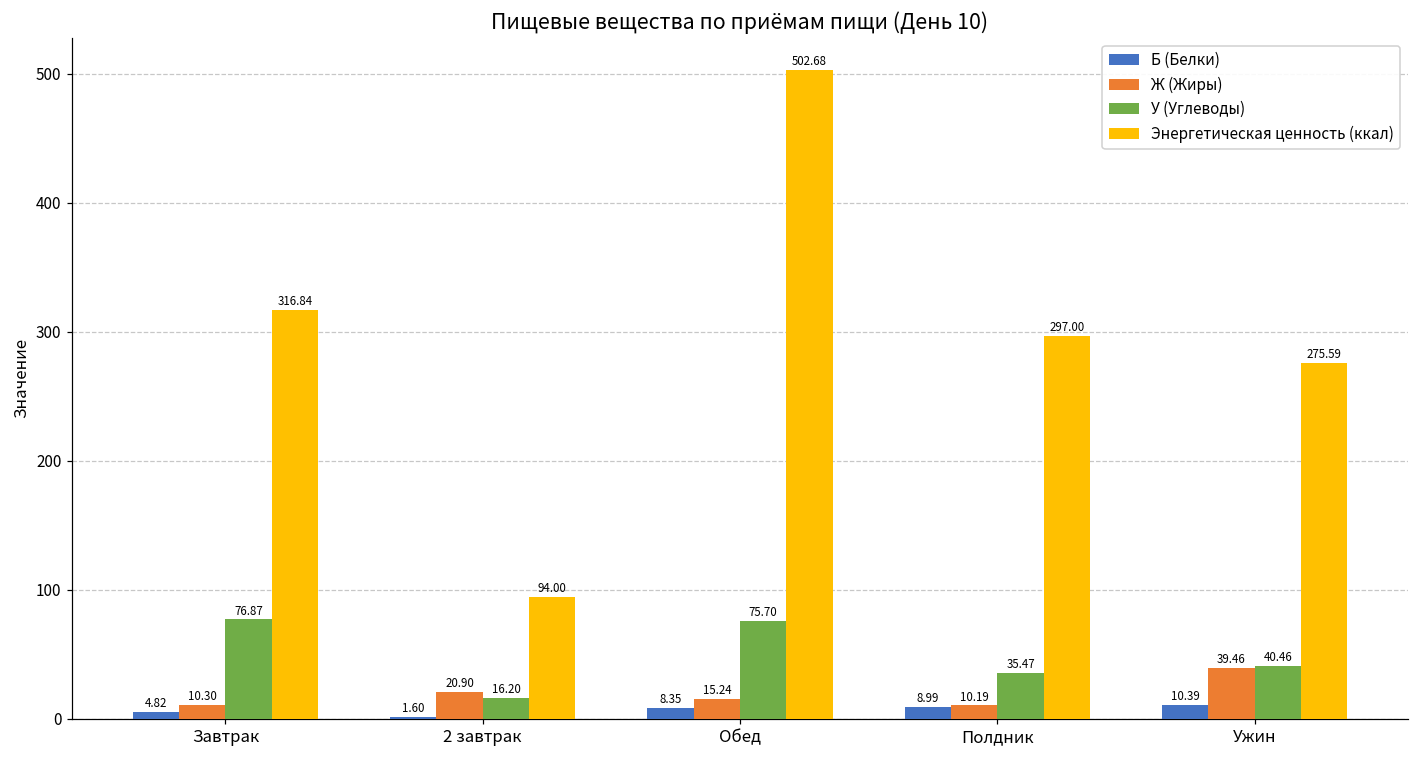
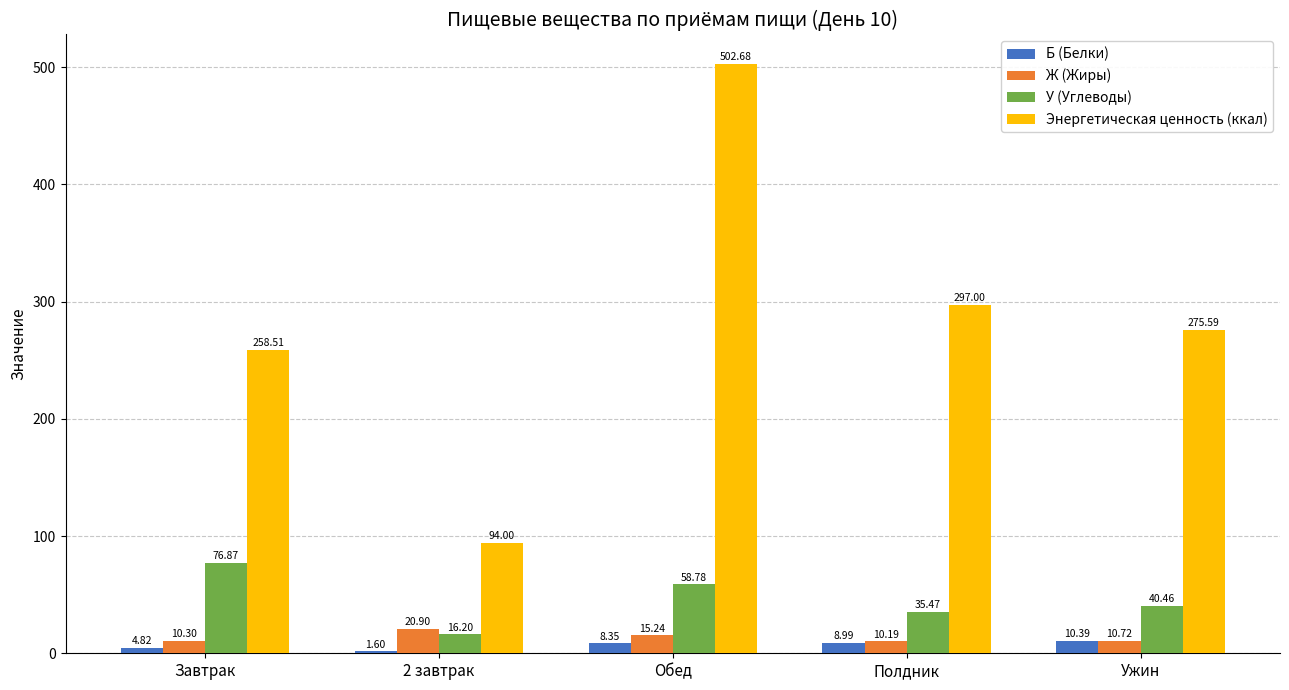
Энергетическая ценность (ккал), Завтрак: 316.84 -> 258.51
У (Углеводы), Обед: 75.70 -> 58.78
Ж (Жиры), Ужин: 39.46 -> 10.72
